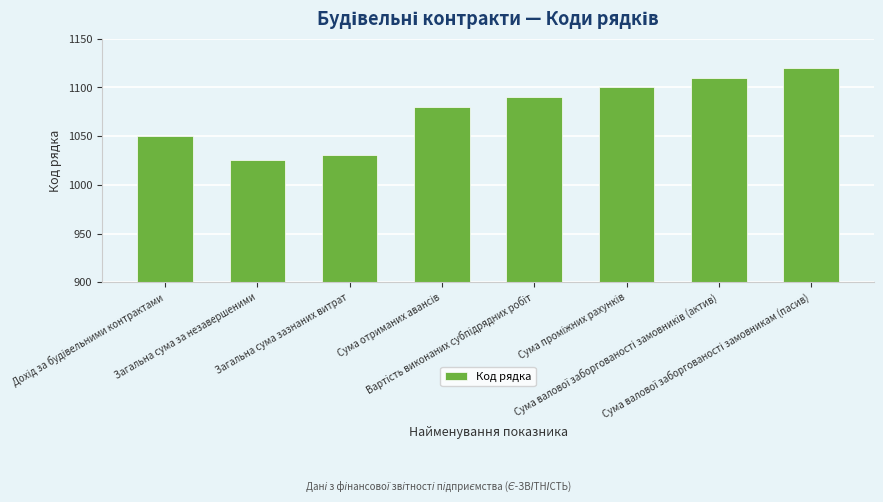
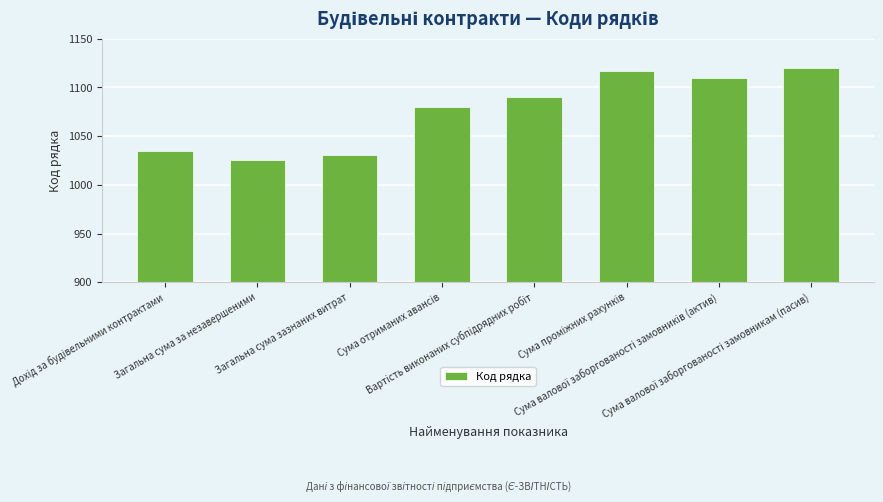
Дохід за будівельними контрактами: 1050 -> 1040
Сума проміжних рахунків: 1100 -> 1120
